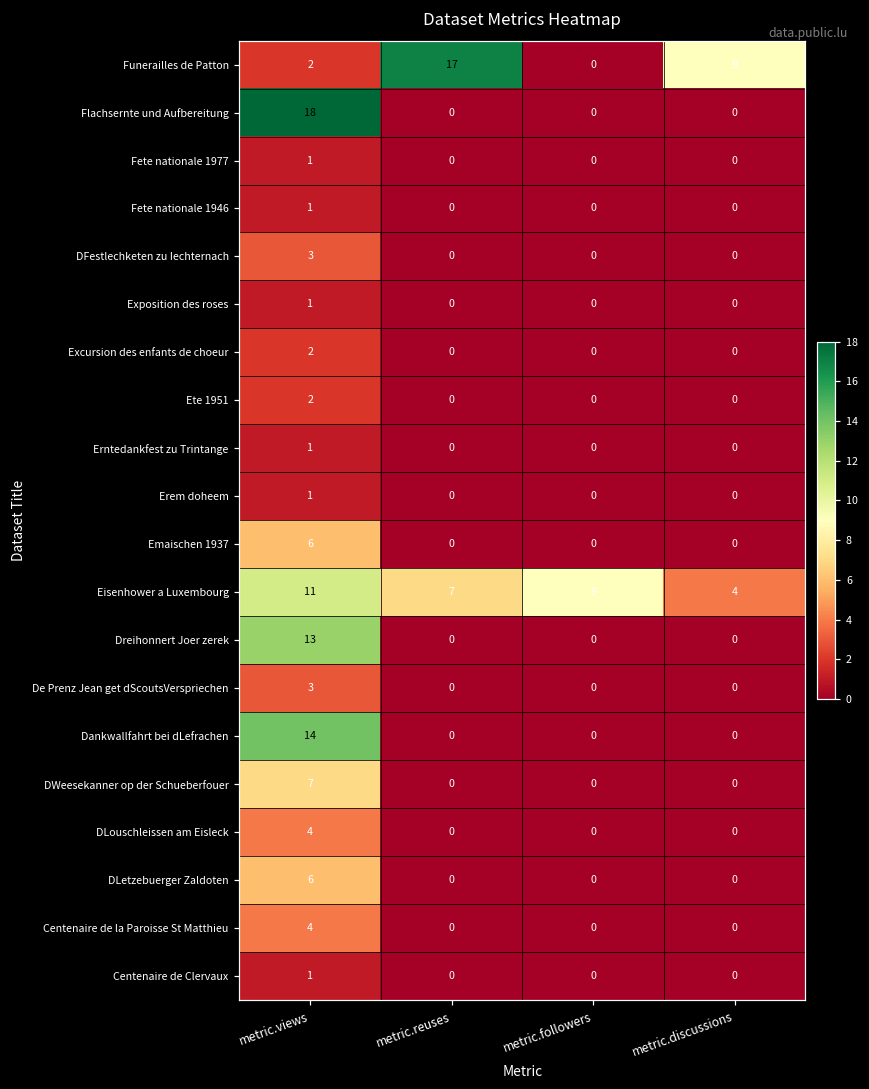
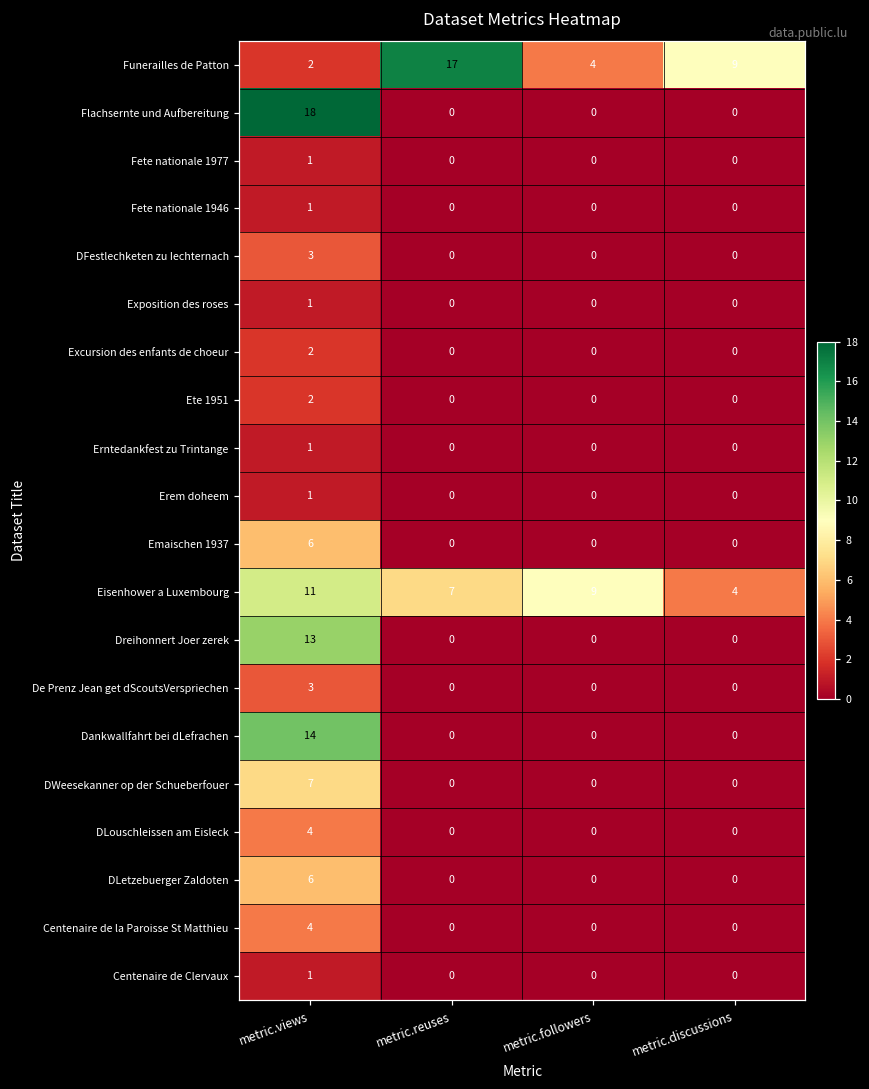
Funerailles de Patton, metric.followers: 0 -> 4
